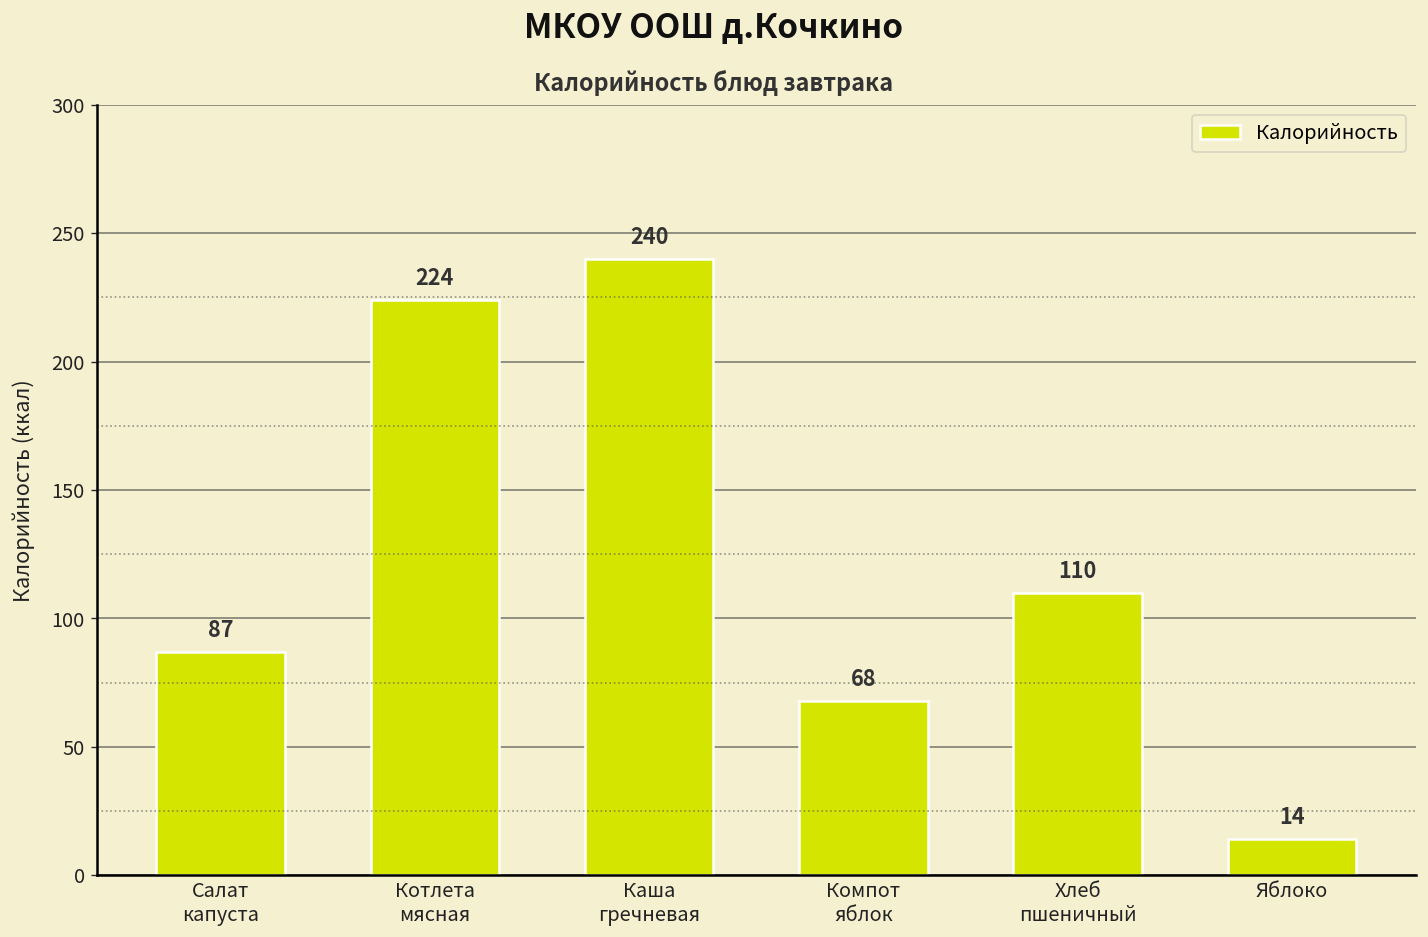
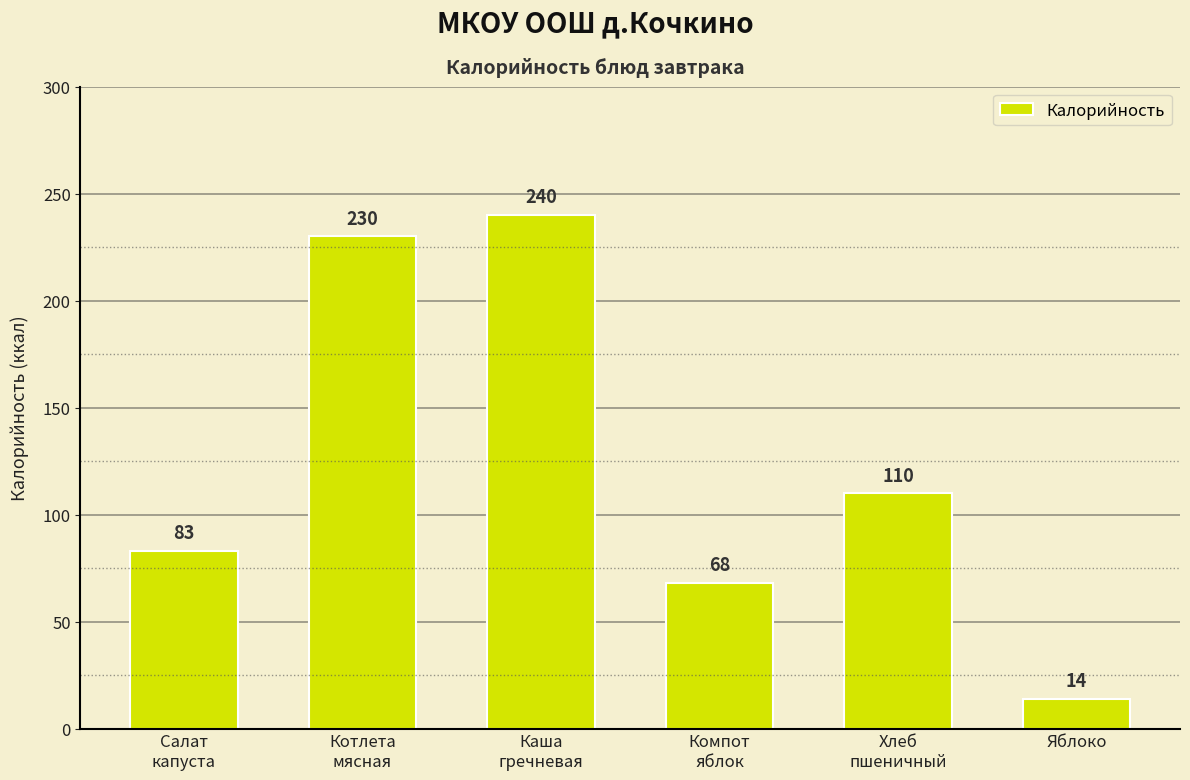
Салат капуста: 87 -> 83
Котлета мясная: 224 -> 230
